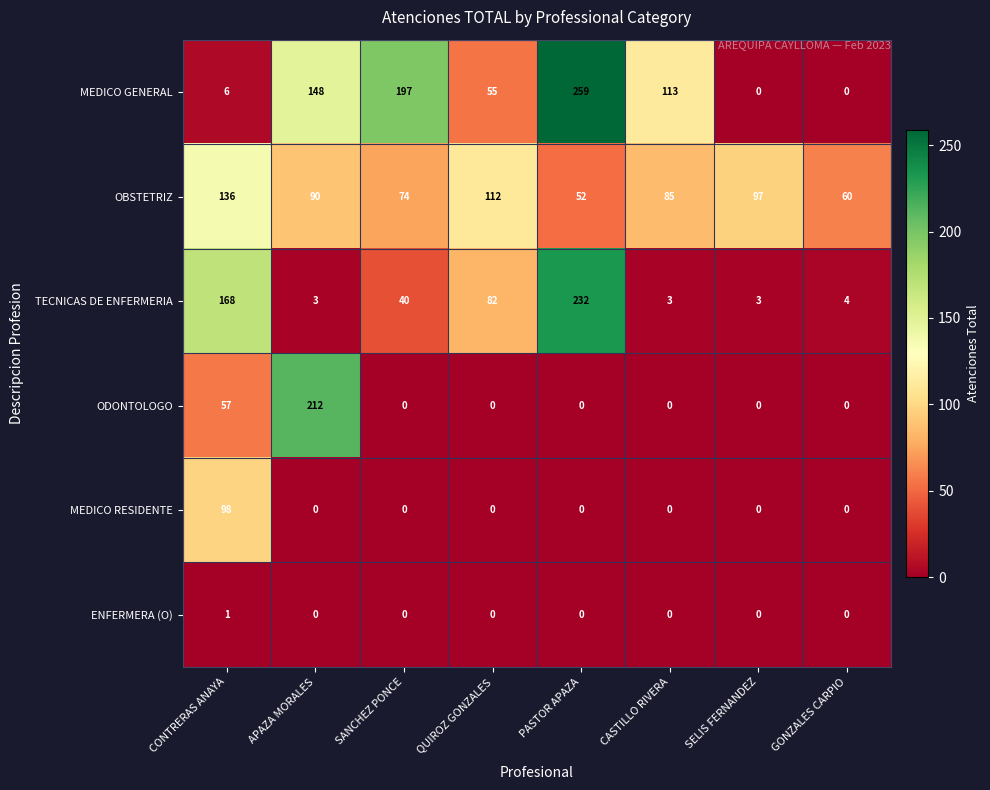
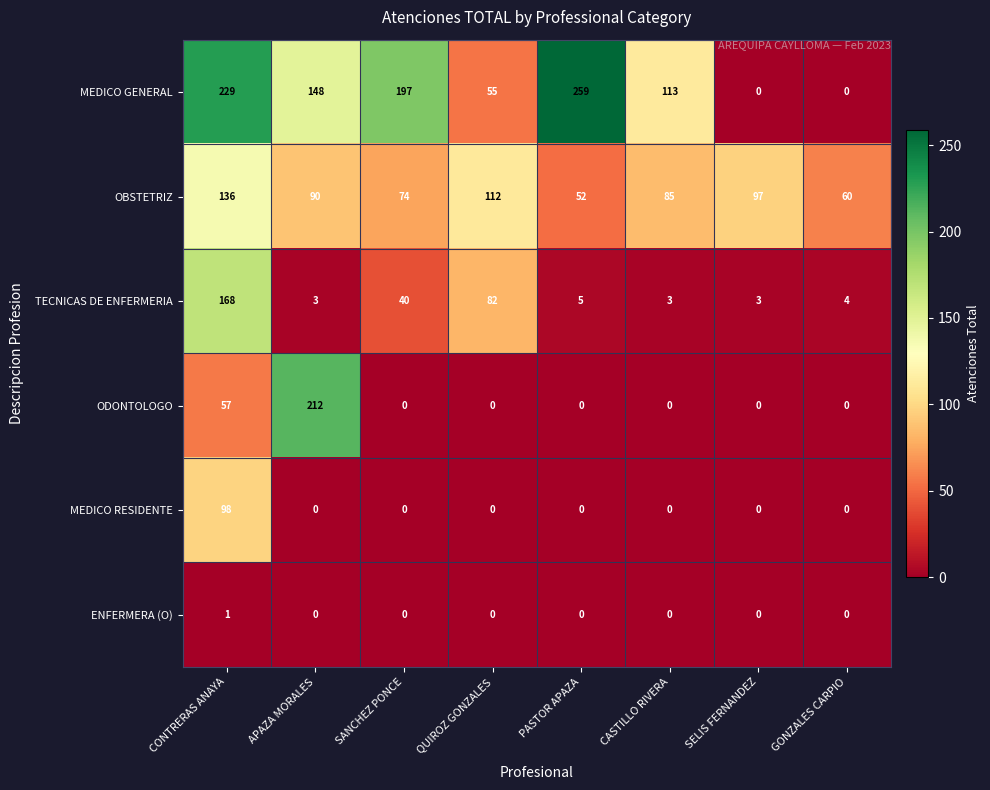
MEDICO GENERAL, CONTRERAS ANAYA: 6 -> 229
TECNICAS DE ENFERMERIA, PASTOR APAZA: 232 -> 5
